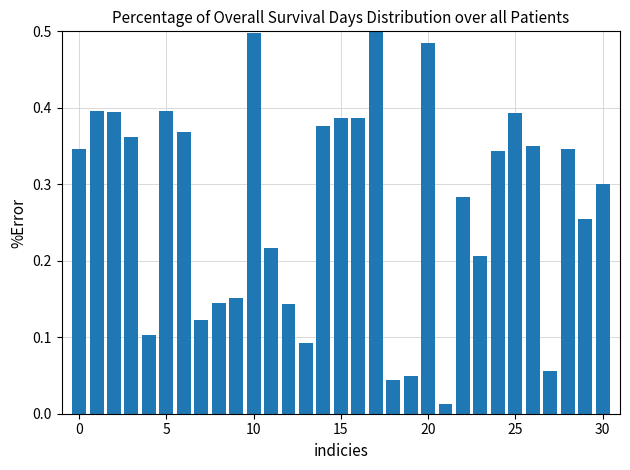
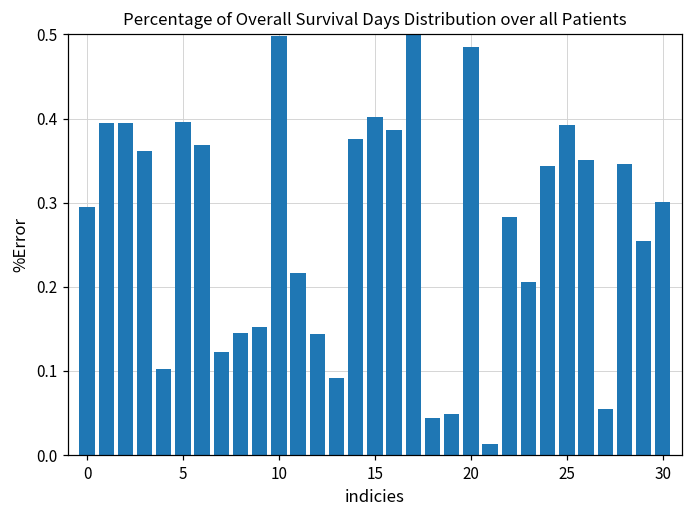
0: 0.35 -> 0.30
15: 0.39 -> 0.40
